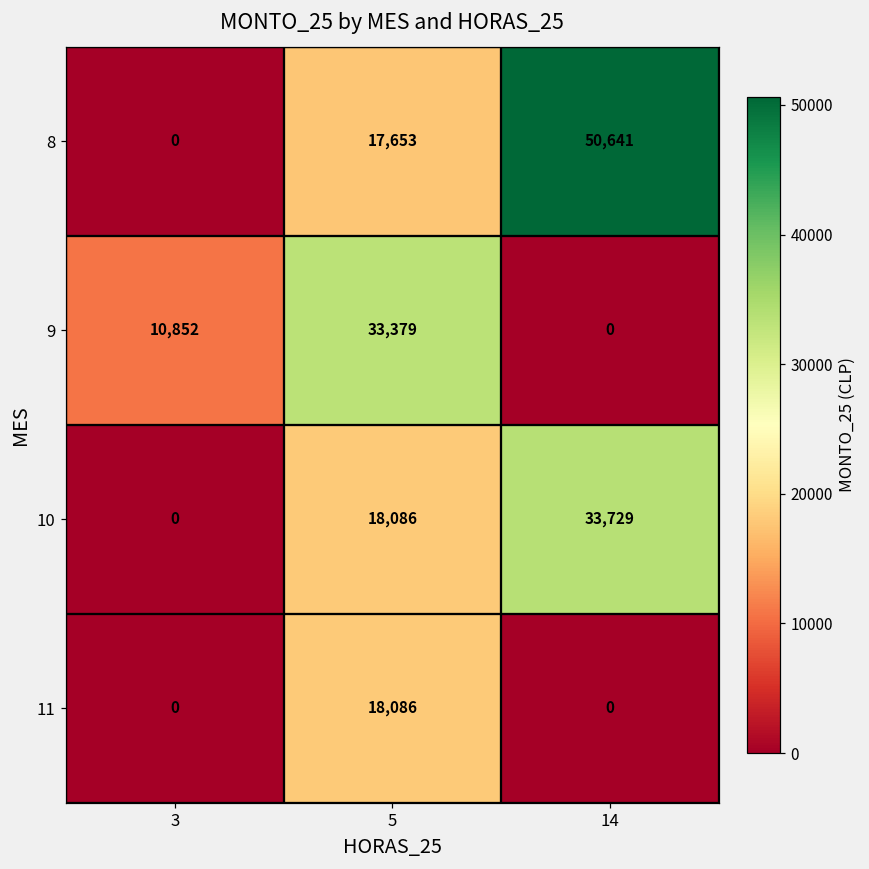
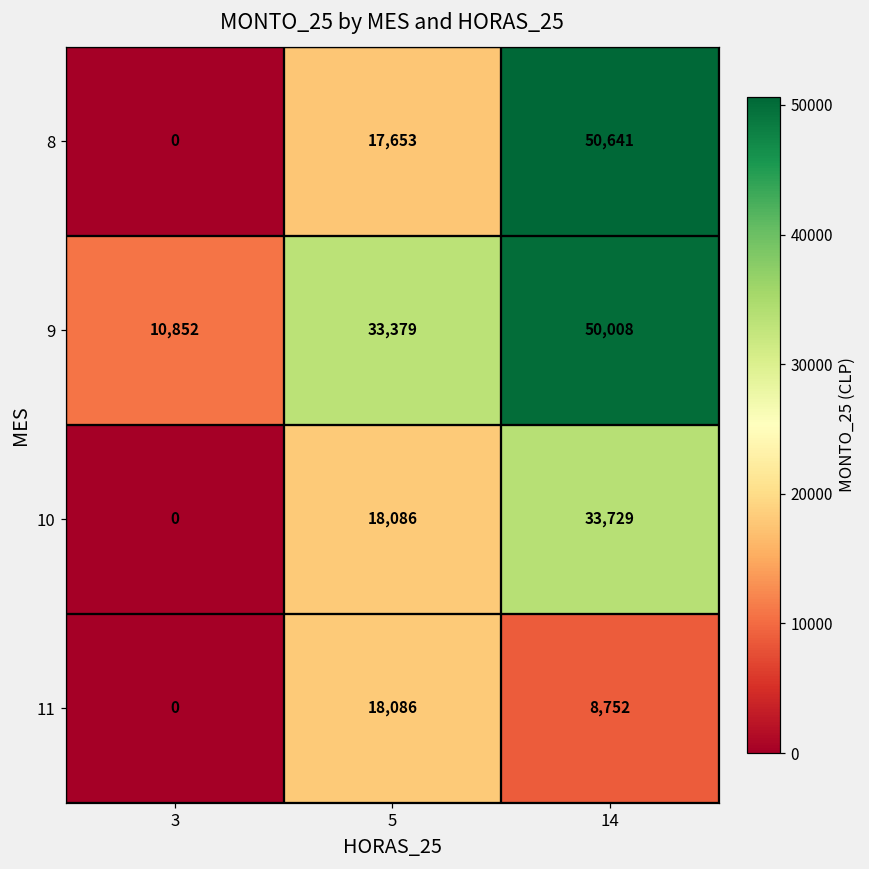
9, 14: 0 -> 50,008
11, 14: 0 -> 8,752
